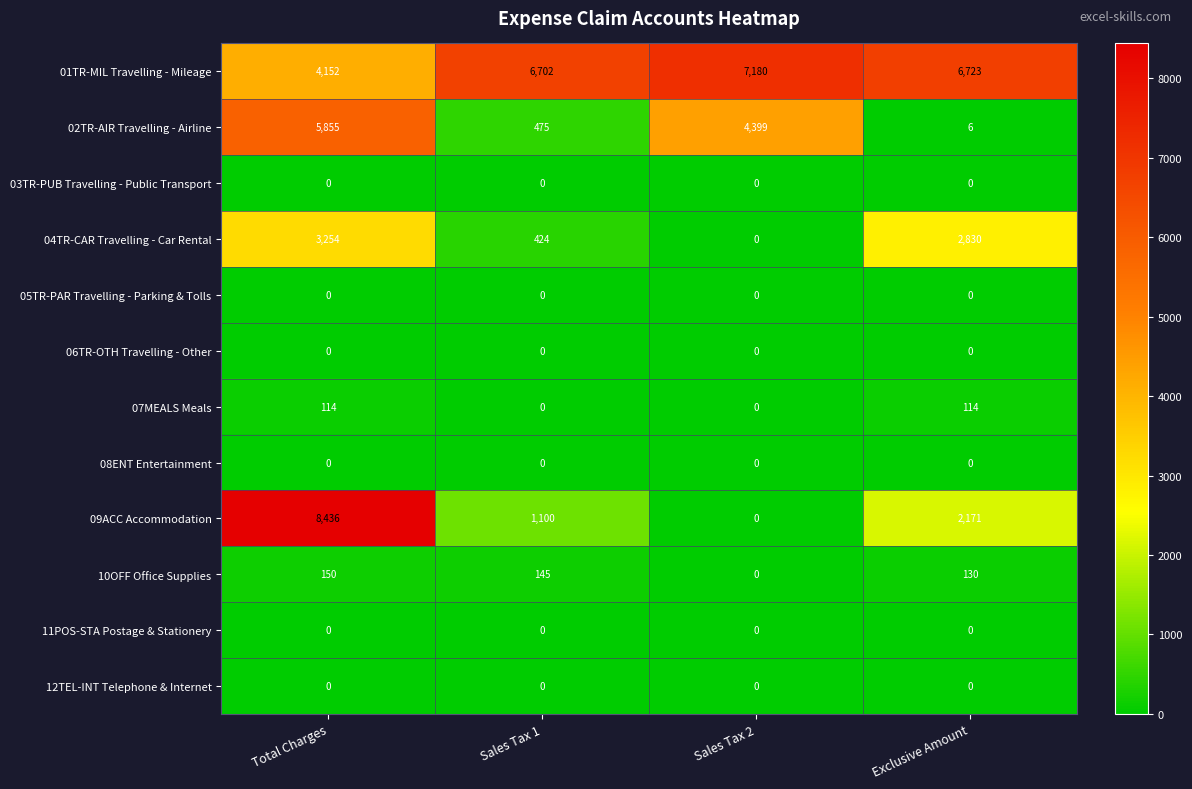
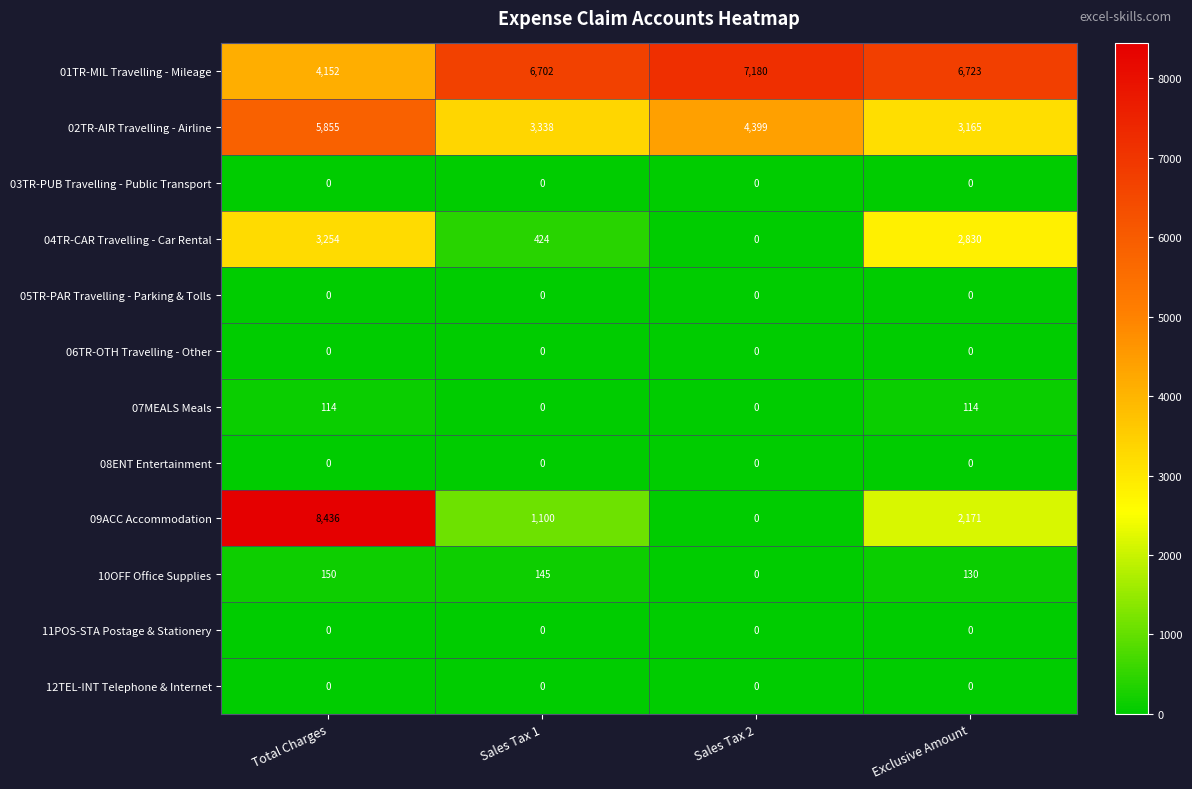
02TR-AIR Travelling - Airline, Sales Tax 1: 475 -> 3,338
02TR-AIR Travelling - Airline, Exclusive Amount: 6 -> 3,165
